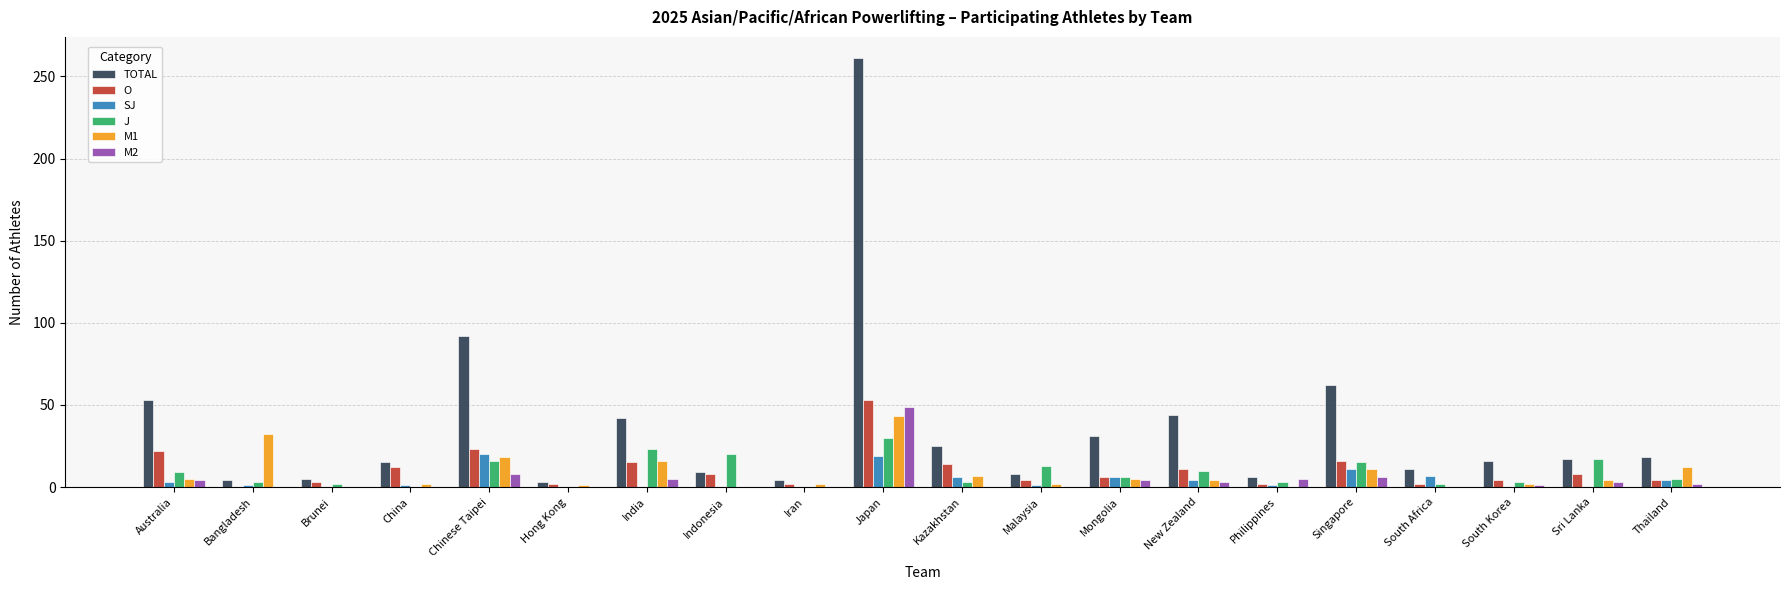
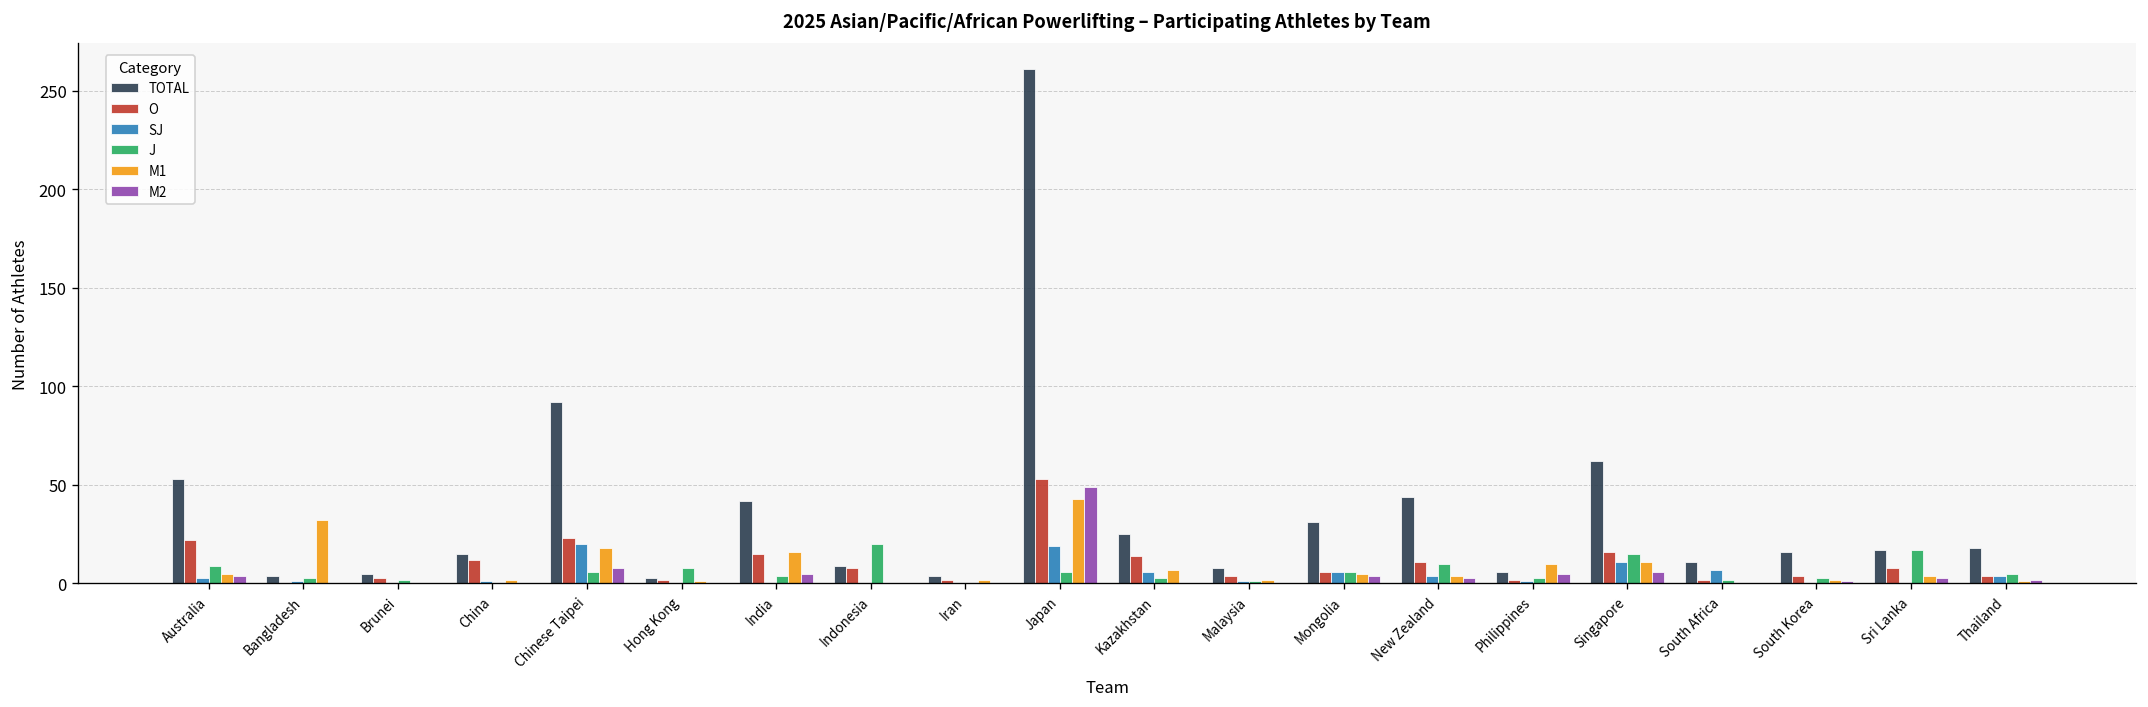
J, Chinese Taipei: 16 -> 6
J, Hong Kong: 0 -> 8
J, India: 23 -> 4
J, Japan: 30 -> 6
J, Malaysia: 13 -> 1
M1, Philippines: 0 -> 10
M1, Thailand: 12 -> 1
